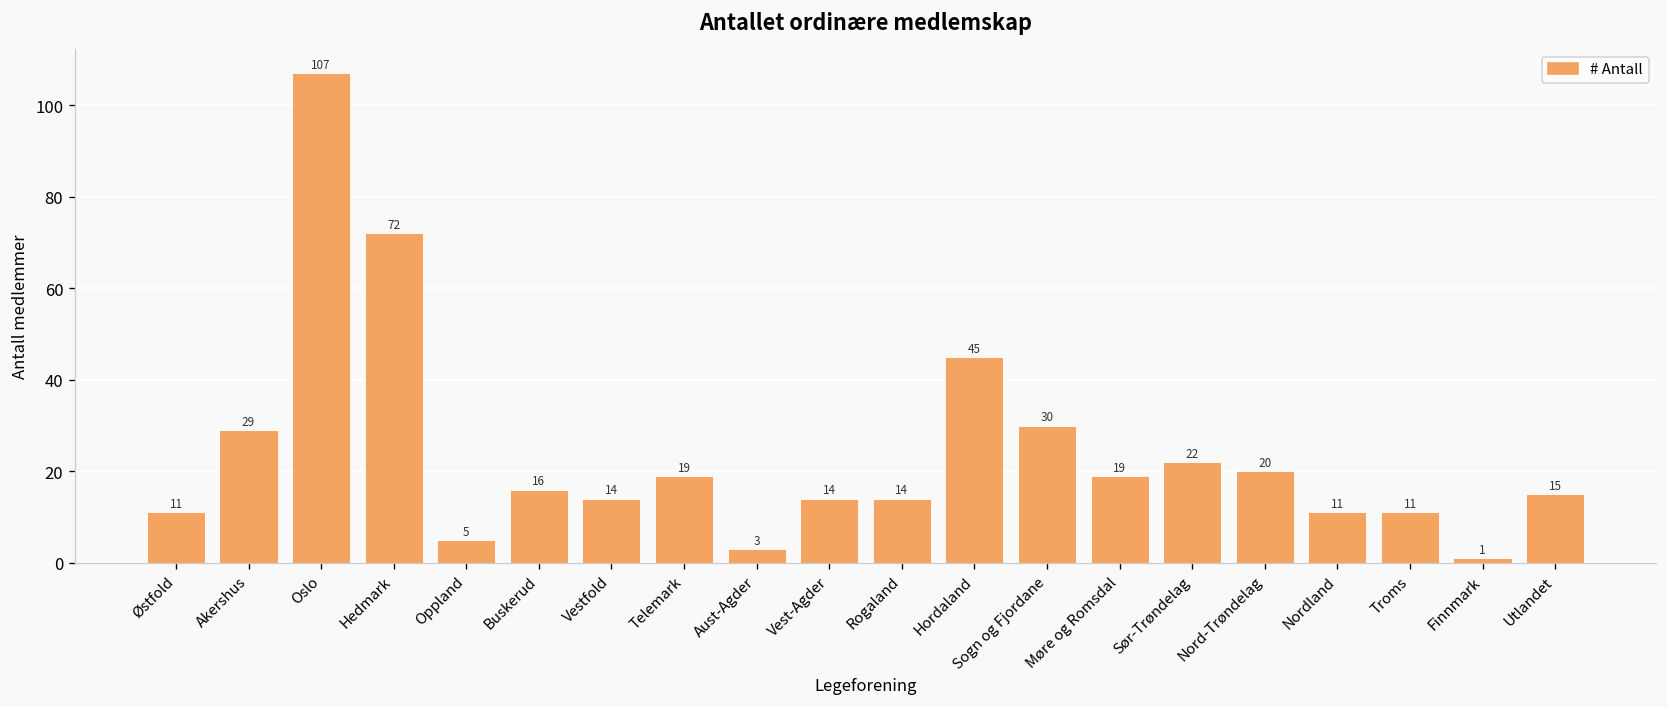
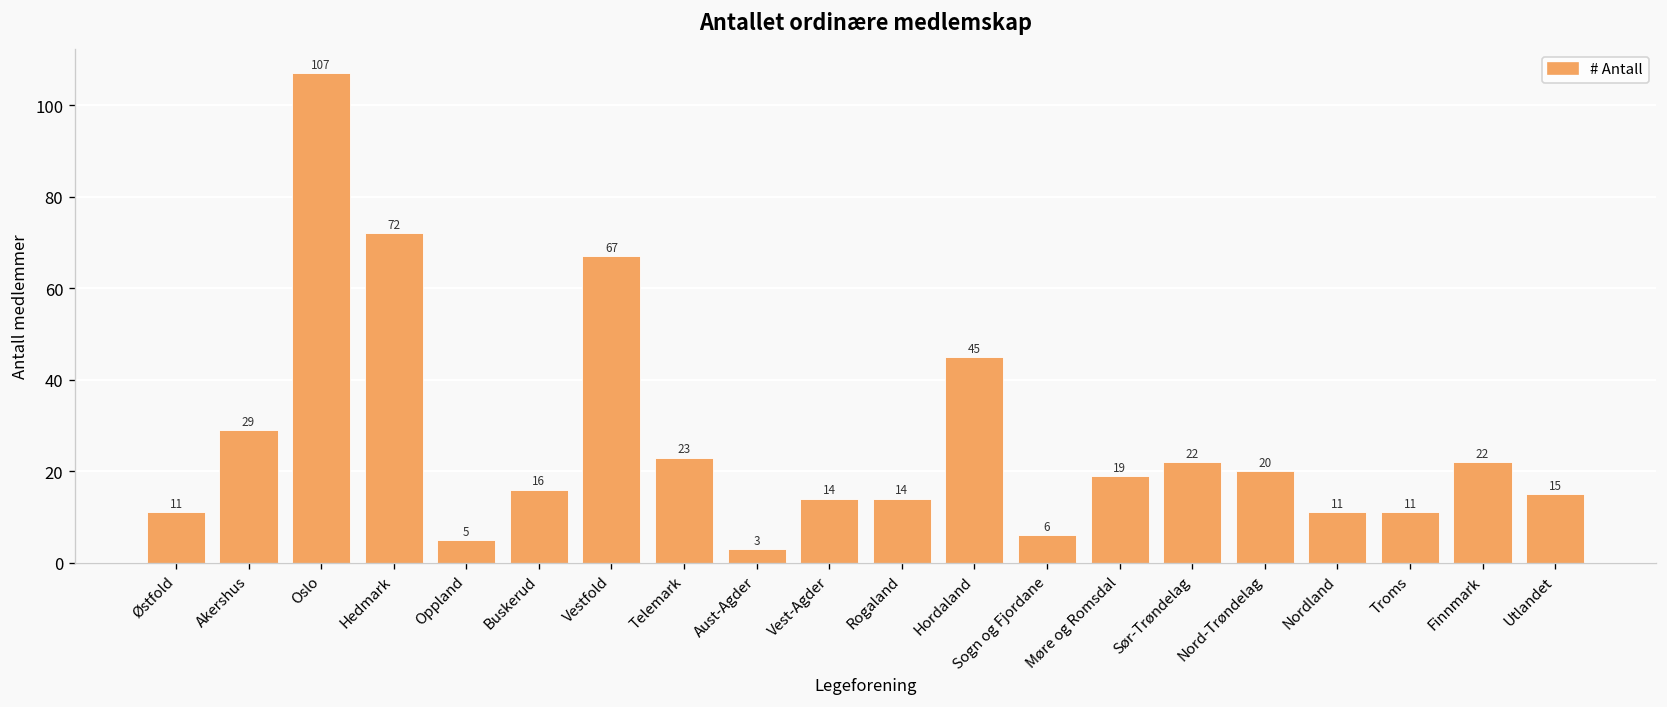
Vestfold: 14 -> 67
Telemark: 19 -> 23
Sogn og Fjordane: 30 -> 6
Finnmark: 1 -> 22
